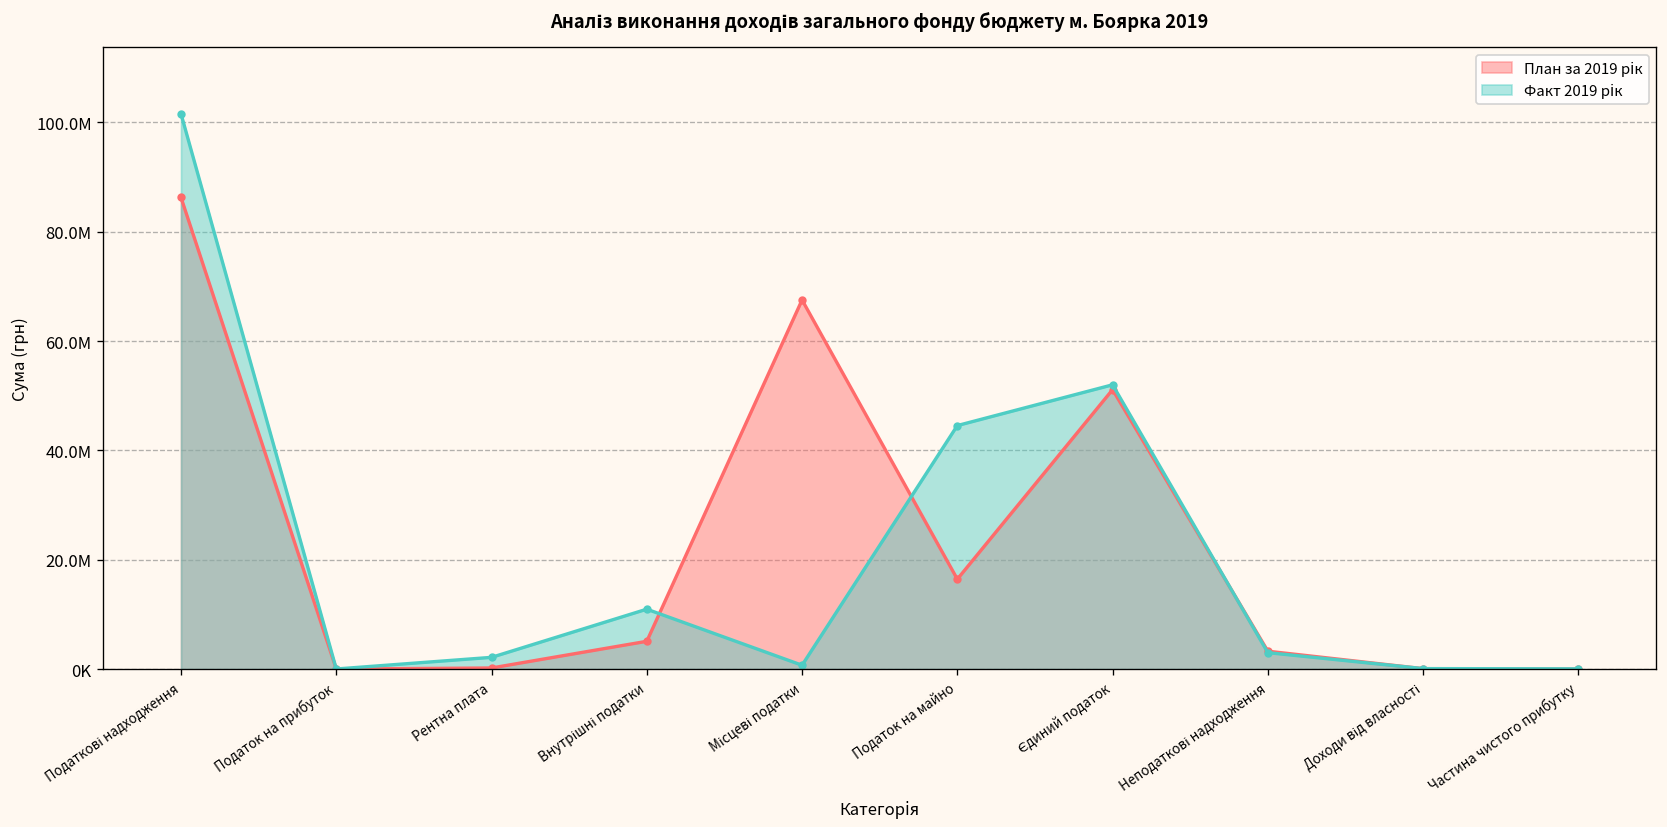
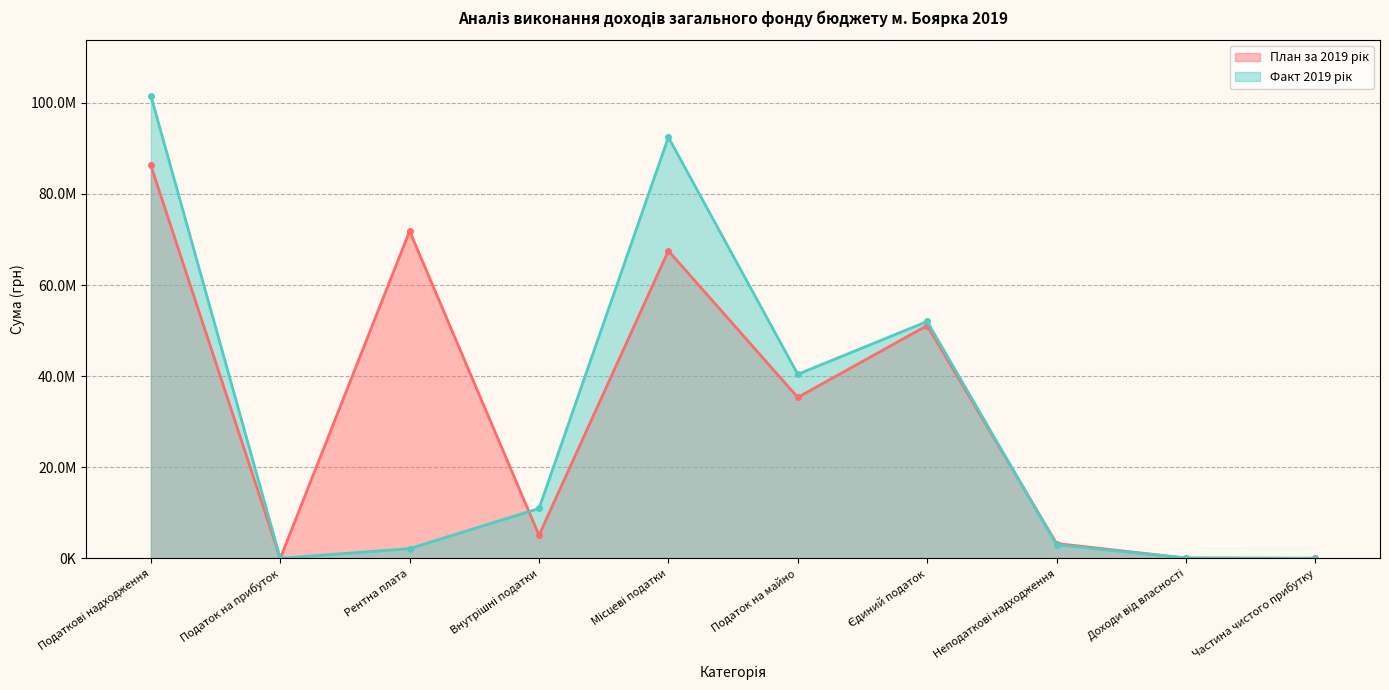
План за 2019 рік, Рентна плата: 0 -> 72000000
Факт 2019 рік, Місцеві податки: 1000000 -> 92000000
План за 2019 рік, Податок на майно: 16000000 -> 35000000
Факт 2019 рік, Податок на майно: 45000000 -> 40000000
